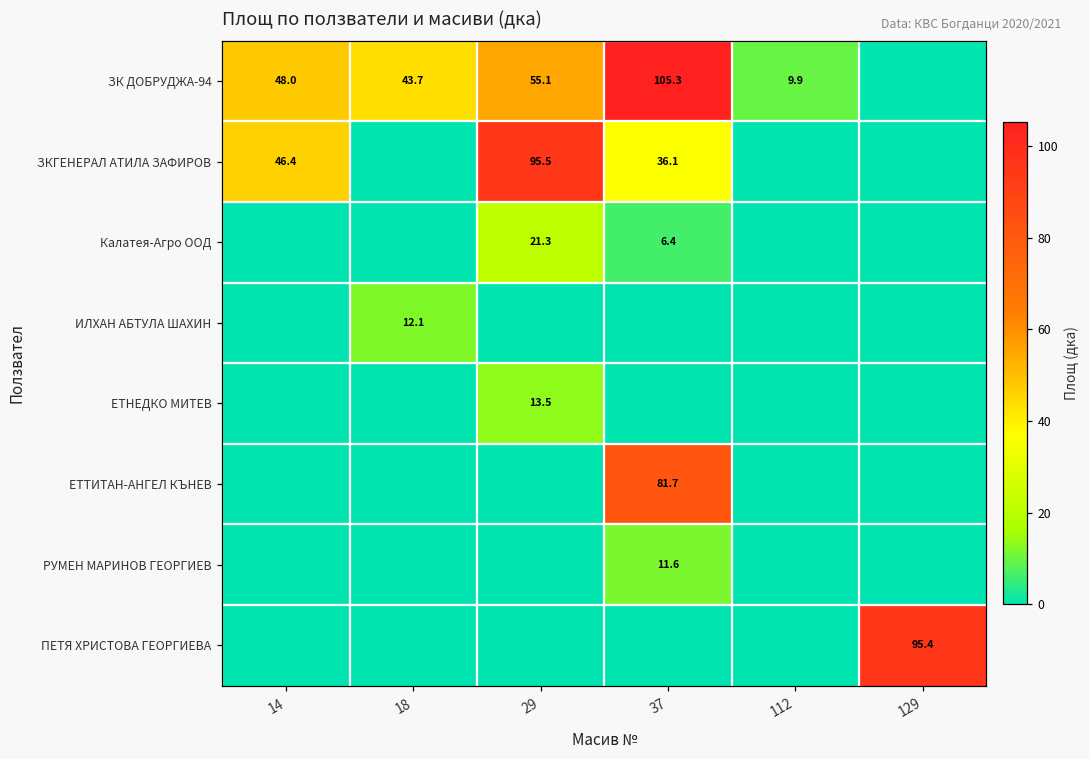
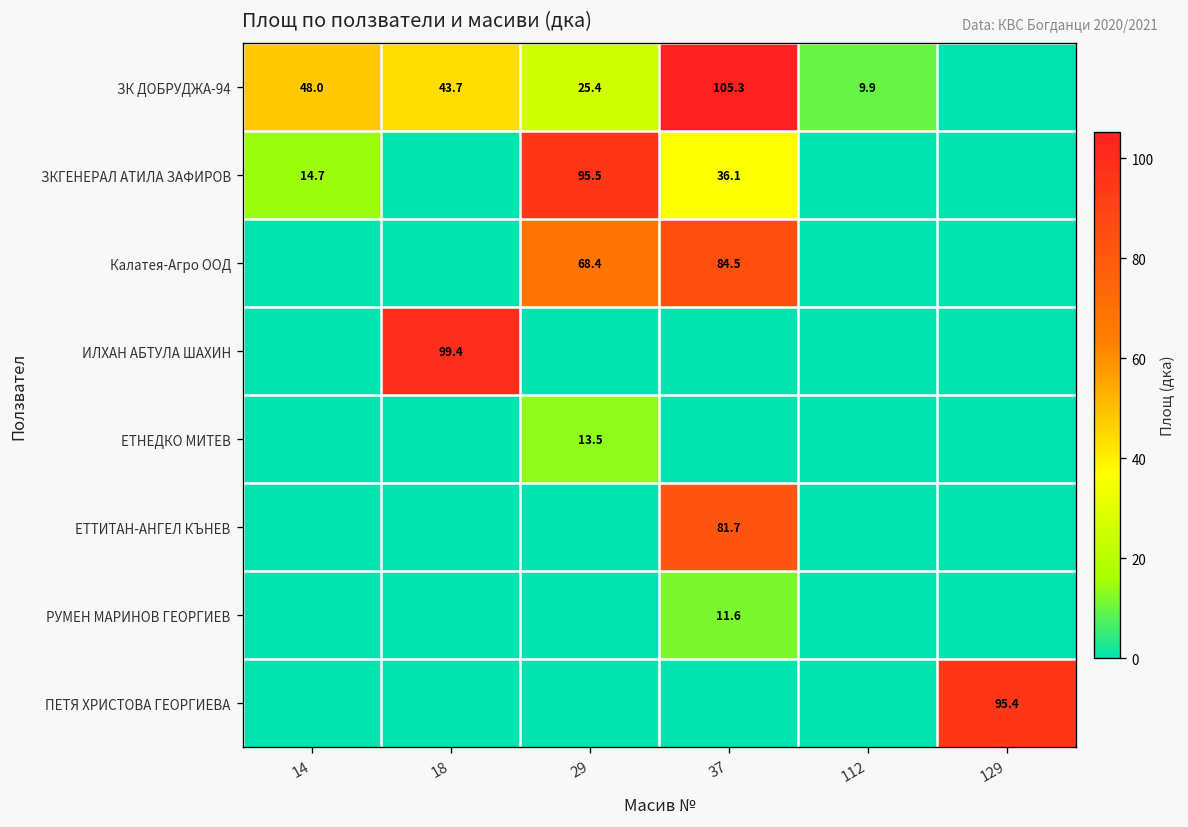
ЗК ДОБРУДЖА-94, 29: 55.1 -> 25.4
ЗКГЕНЕРАЛ АТИЛА ЗАФИРОВ, 14: 46.4 -> 14.7
Калатея-Агро ООД, 29: 21.3 -> 68.4
Калатея-Агро ООД, 37: 6.4 -> 84.5
ИЛХАН АБТУЛА ШАХИН, 18: 12.1 -> 99.4
